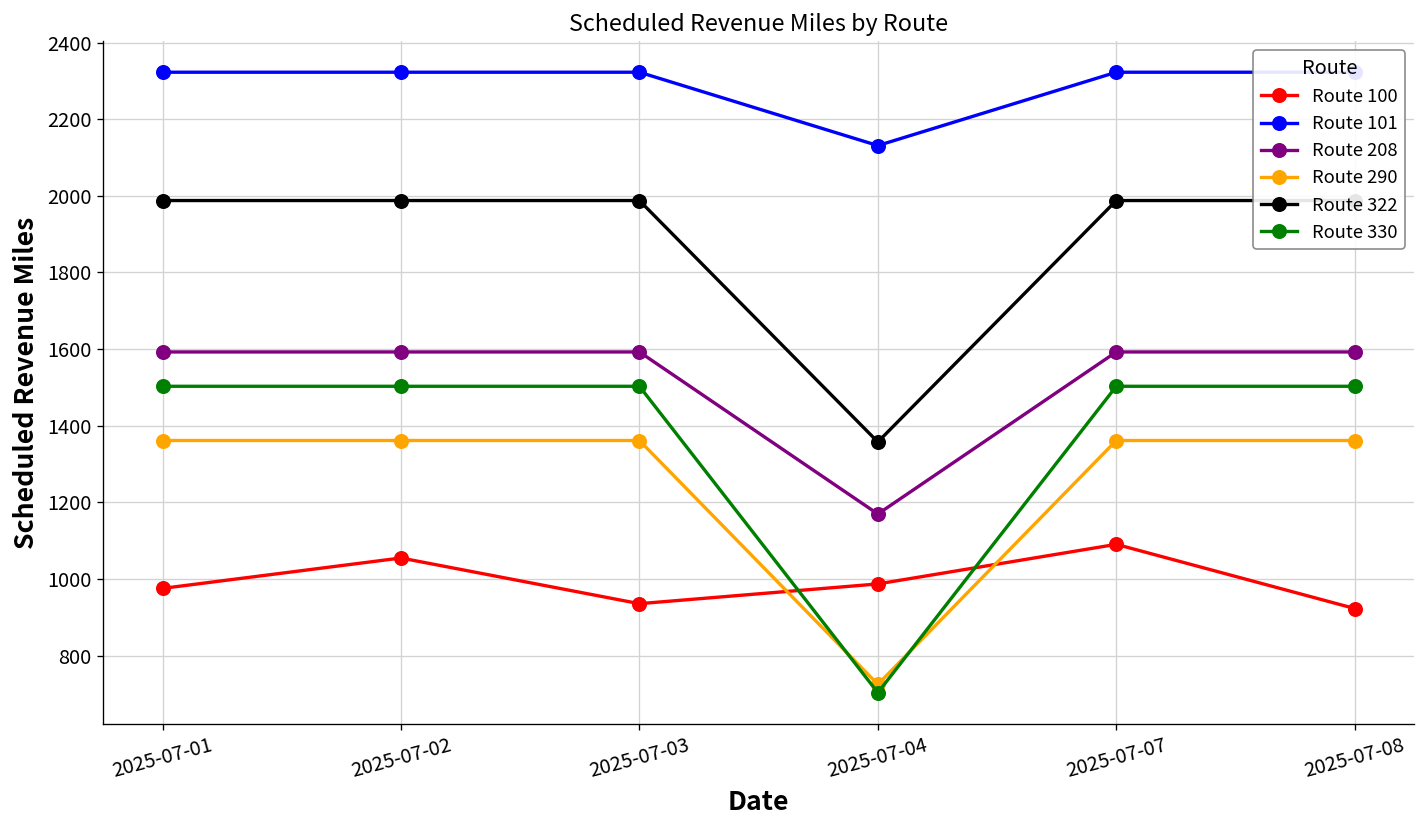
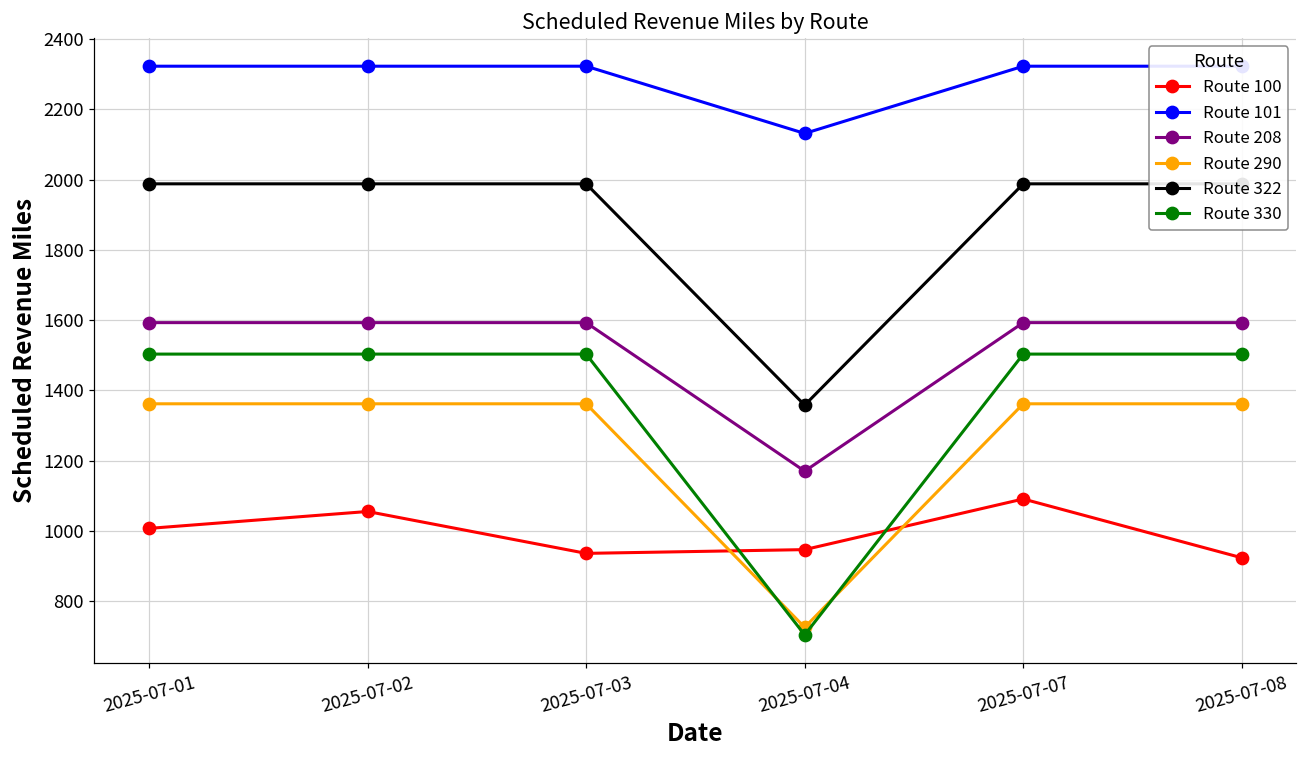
Route 100, 2025-07-01: 980 -> 1010
Route 100, 2025-07-04: 990 -> 950
